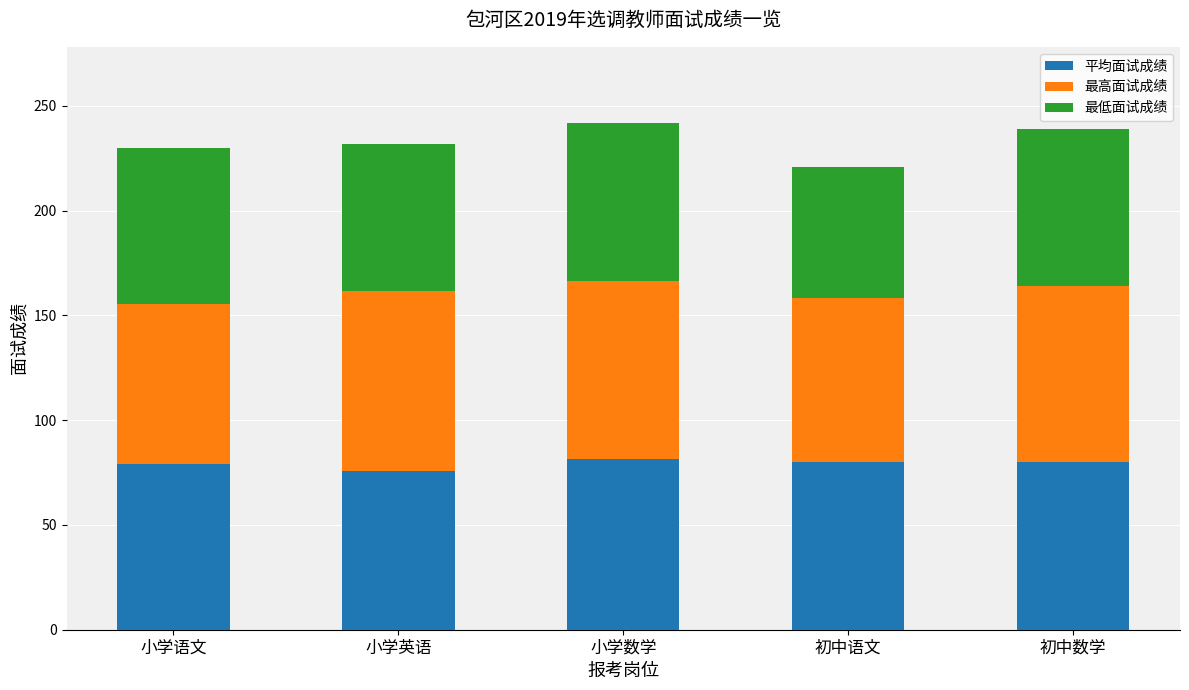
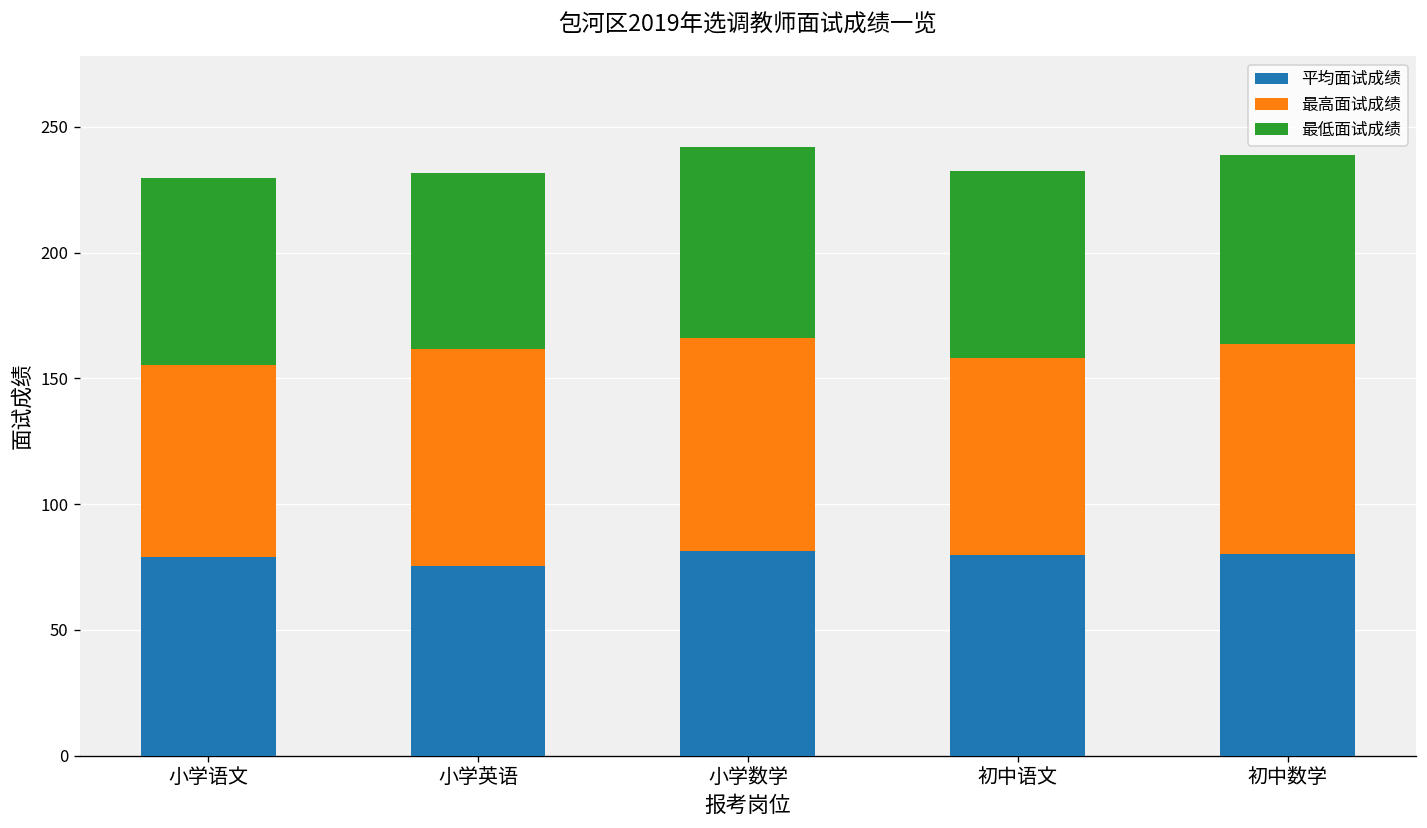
最低面试成绩, 初中语文: 63 -> 74
